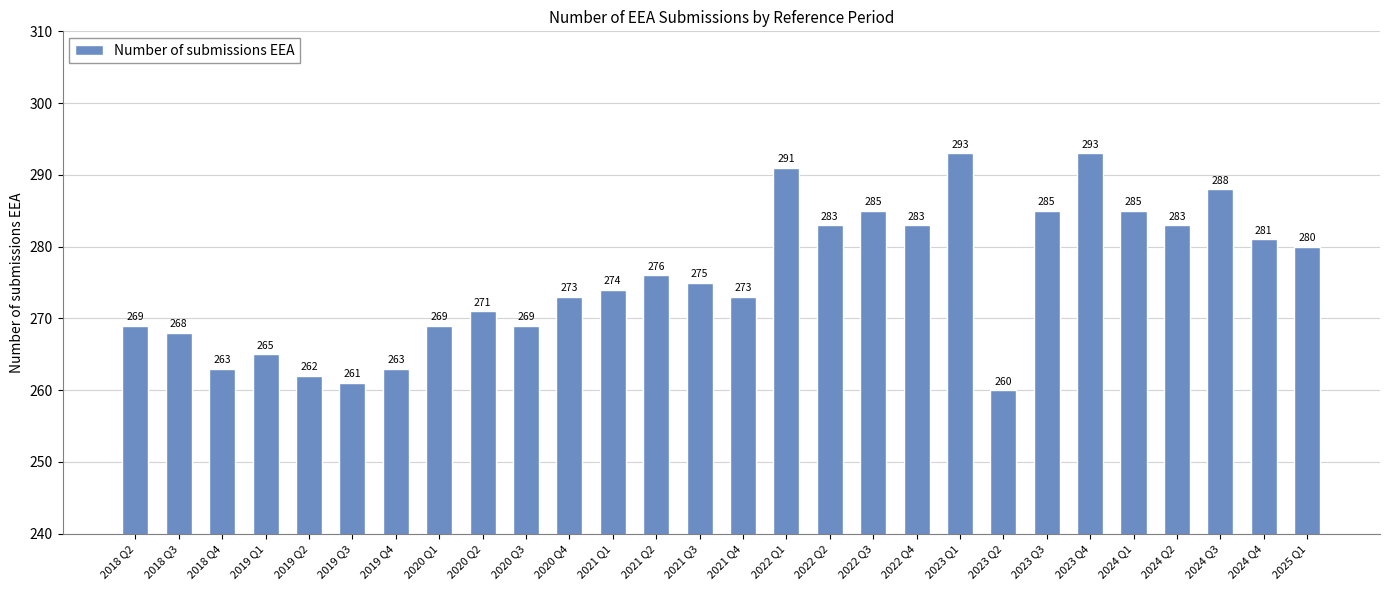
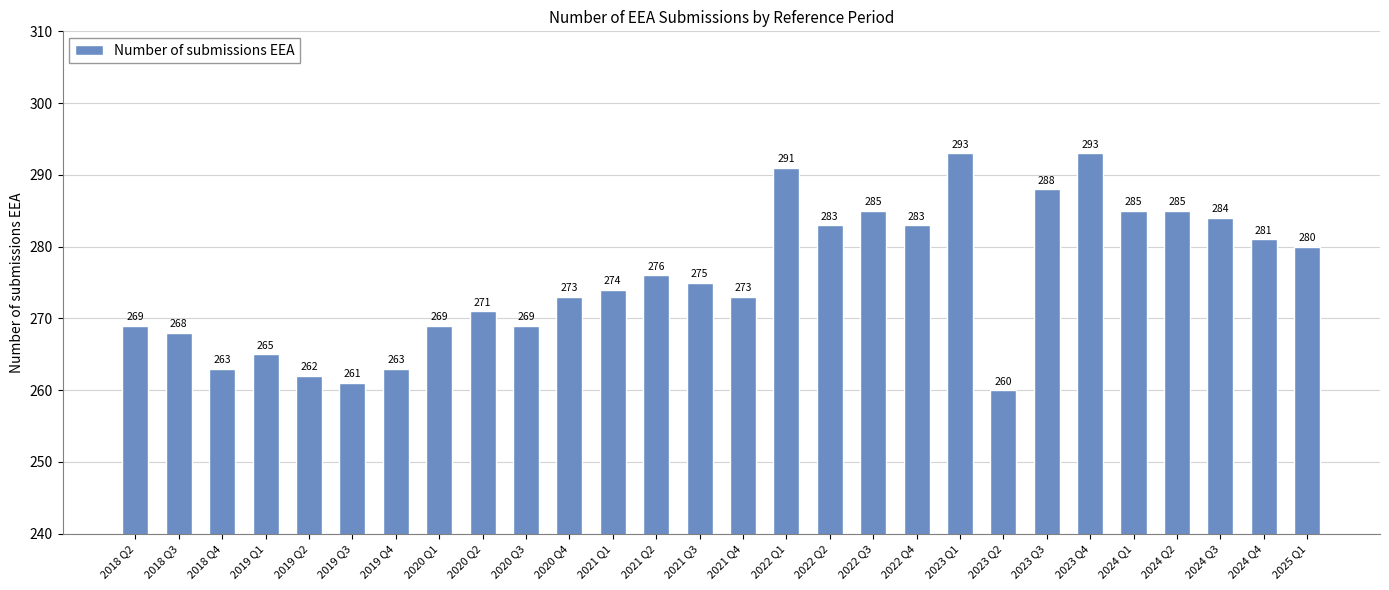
2023 Q3: 285 -> 288
2024 Q2: 283 -> 285
2024 Q3: 288 -> 284
